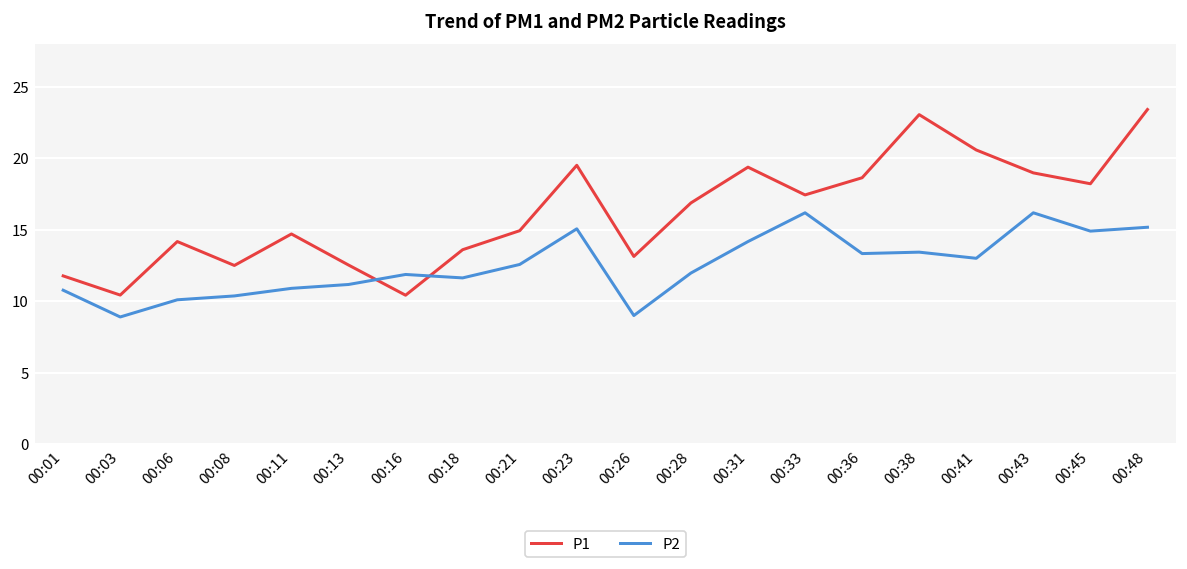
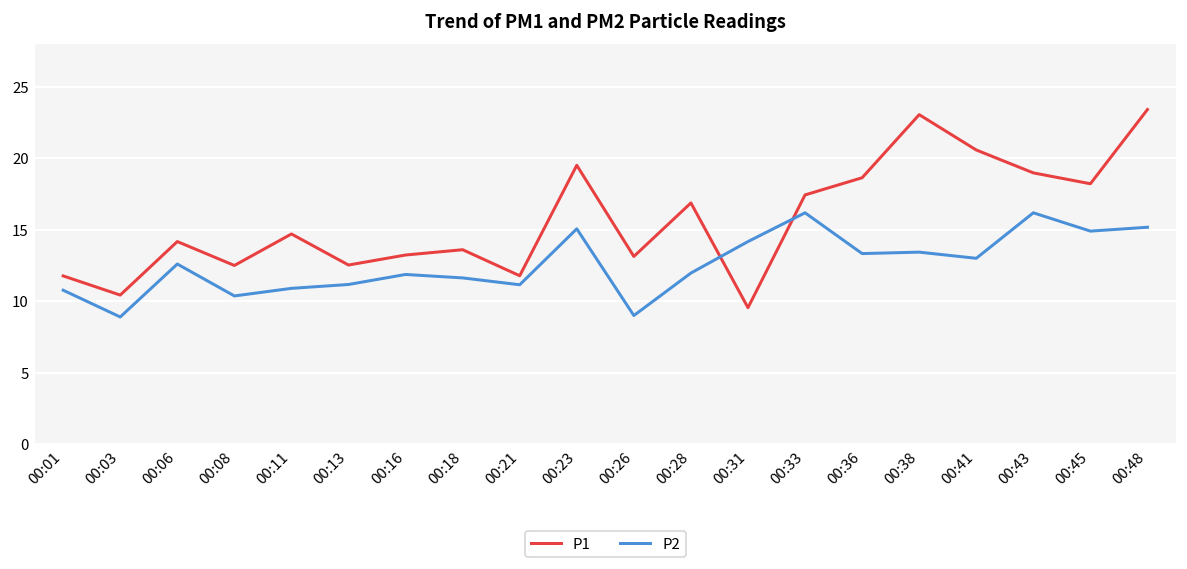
P2, 00:06: 10.1 -> 12.6
P1, 00:16: 10.4 -> 13.2
P1, 00:21: 14.9 -> 11.8
P2, 00:21: 12.6 -> 11.2
P1, 00:31: 19.4 -> 9.6
